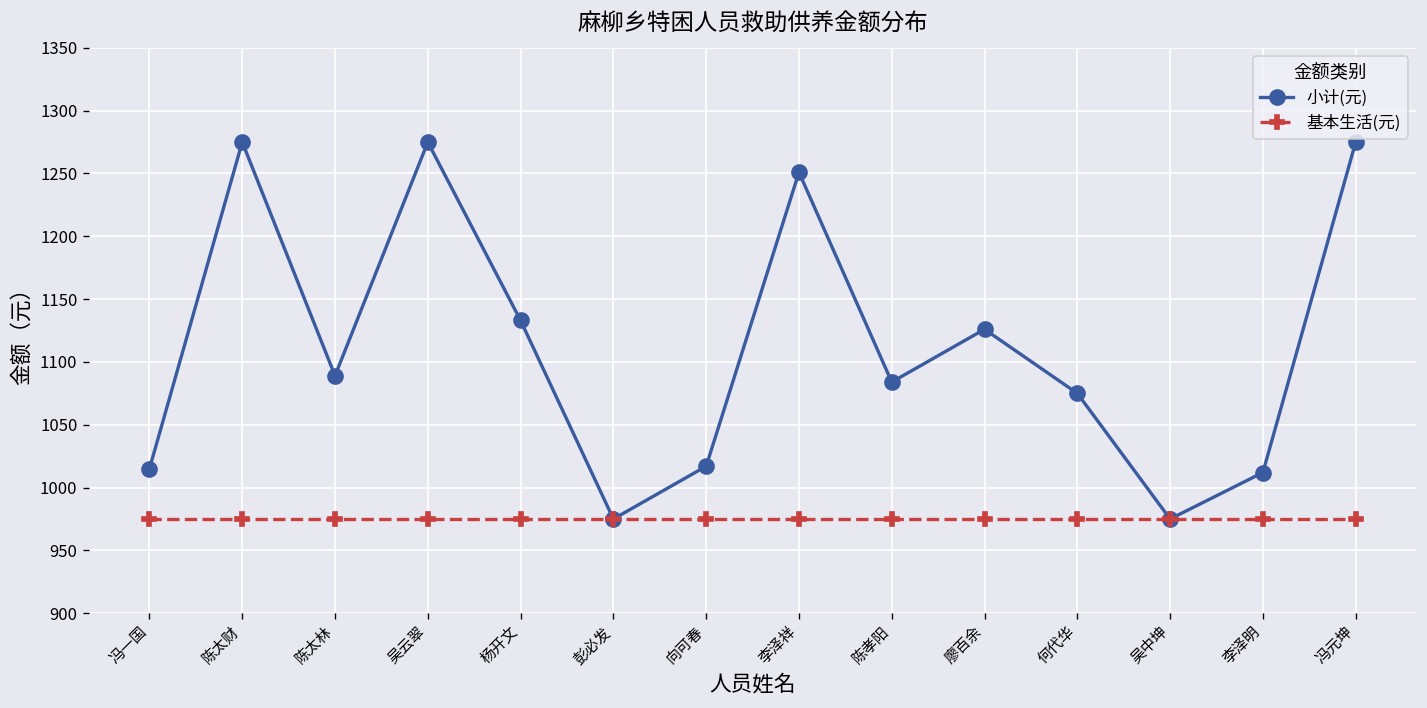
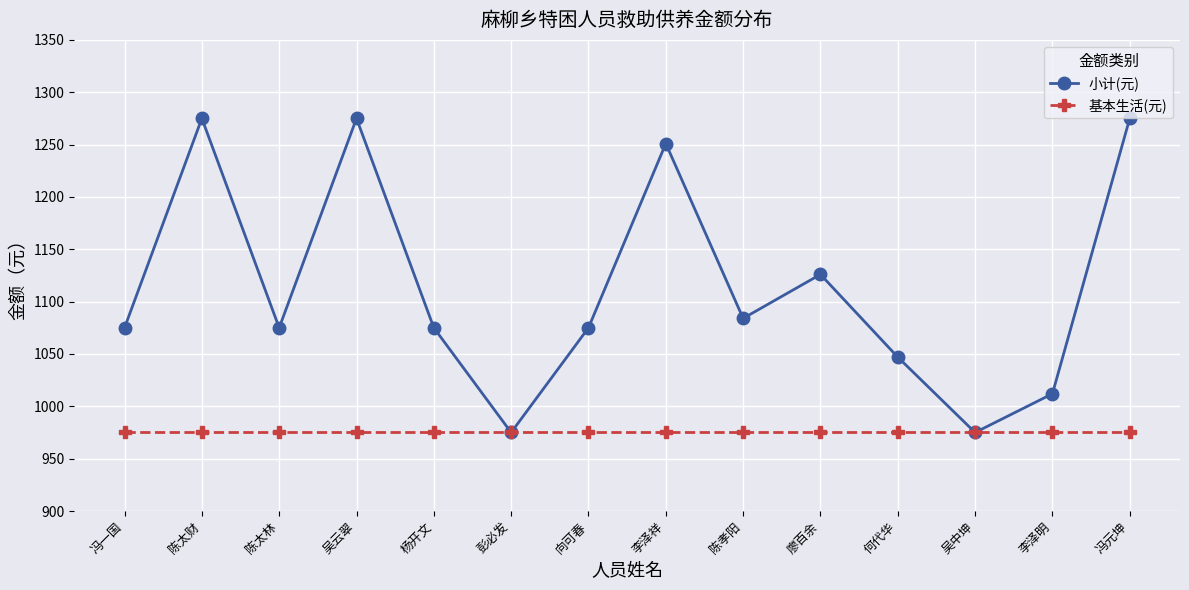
小计(元), 冯一国: 1015 -> 1075
小计(元), 陈太林: 1089 -> 1075
小计(元), 杨开文: 1133 -> 1075
小计(元), 向可春: 1017 -> 1075
小计(元), 何代华: 1075 -> 1047
